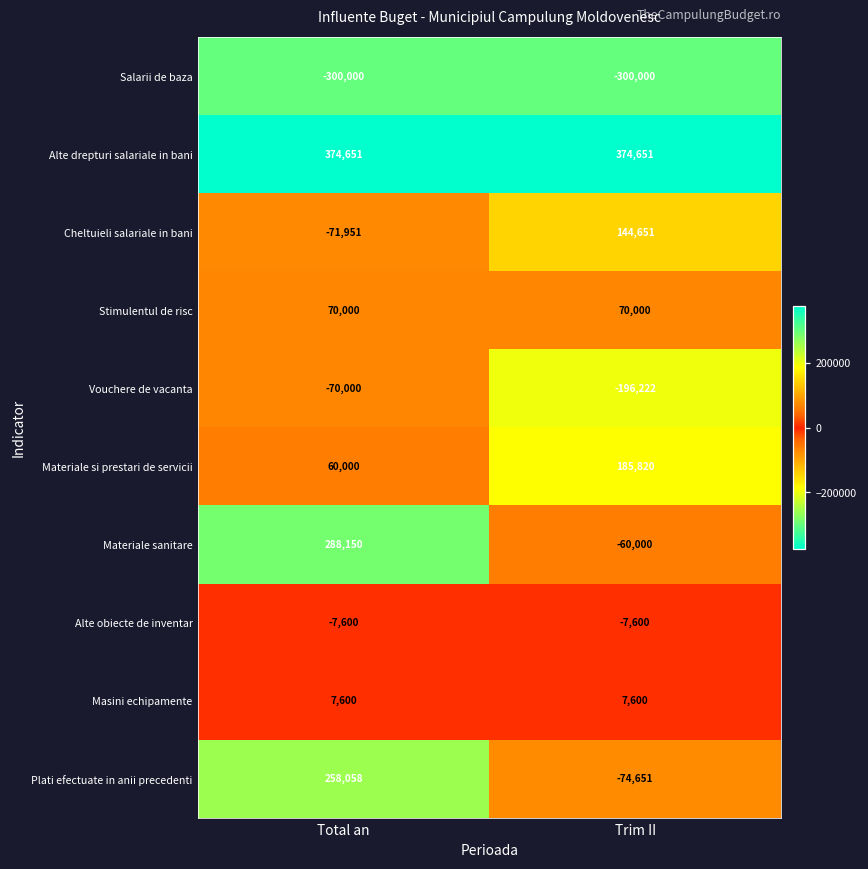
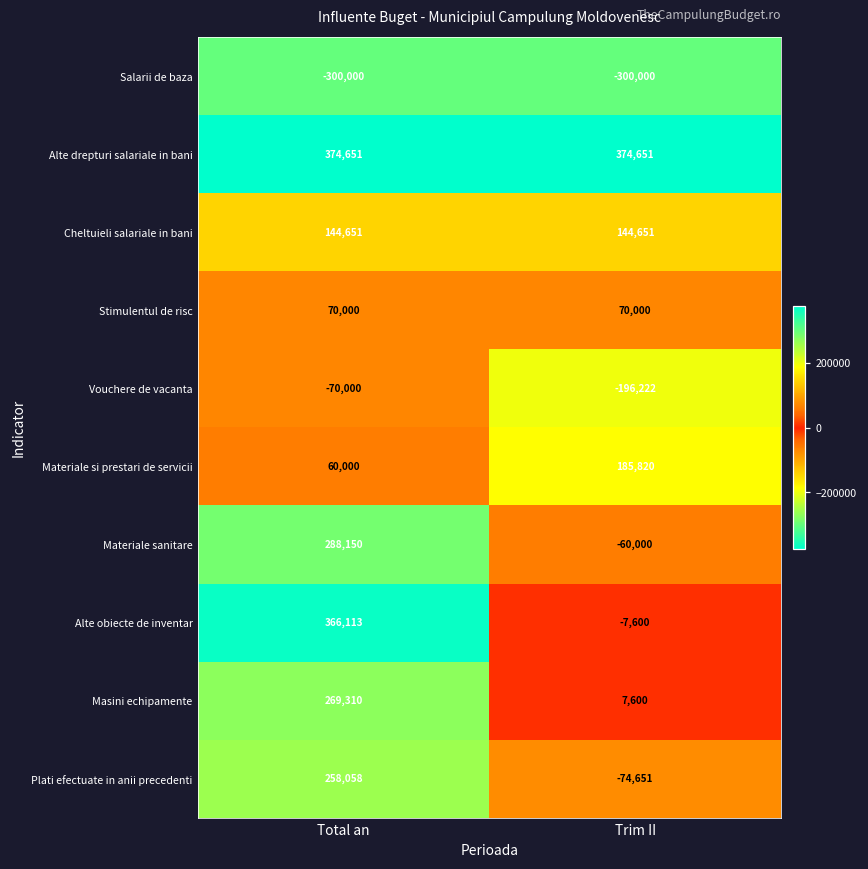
Cheltuieli salariale in bani, Total an: -71,951 -> 144,651
Alte obiecte de inventar, Total an: -7,600 -> 366,113
Masini echipamente, Total an: 7,600 -> 269,310
